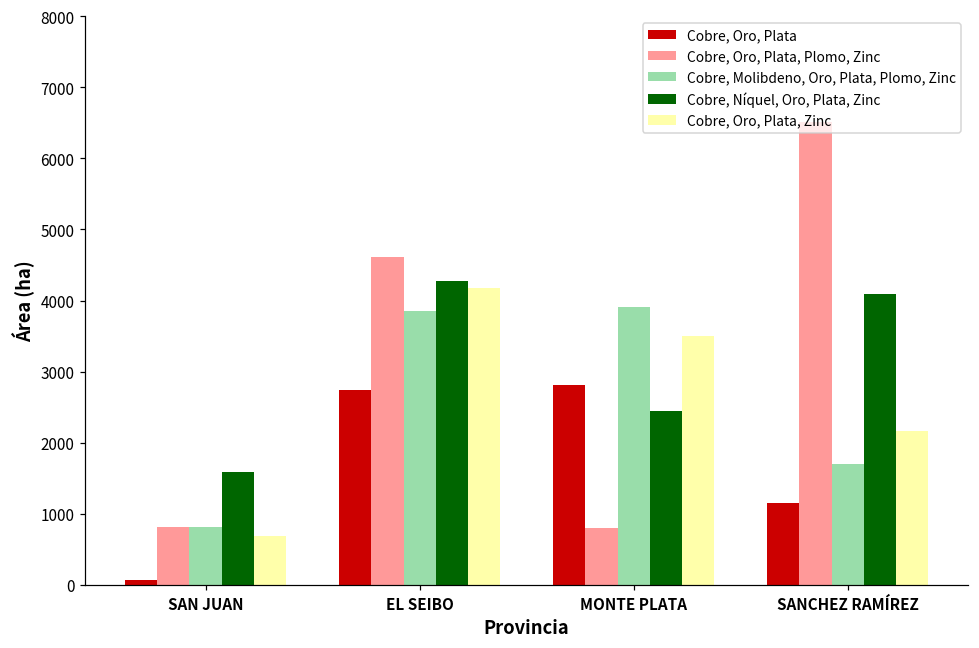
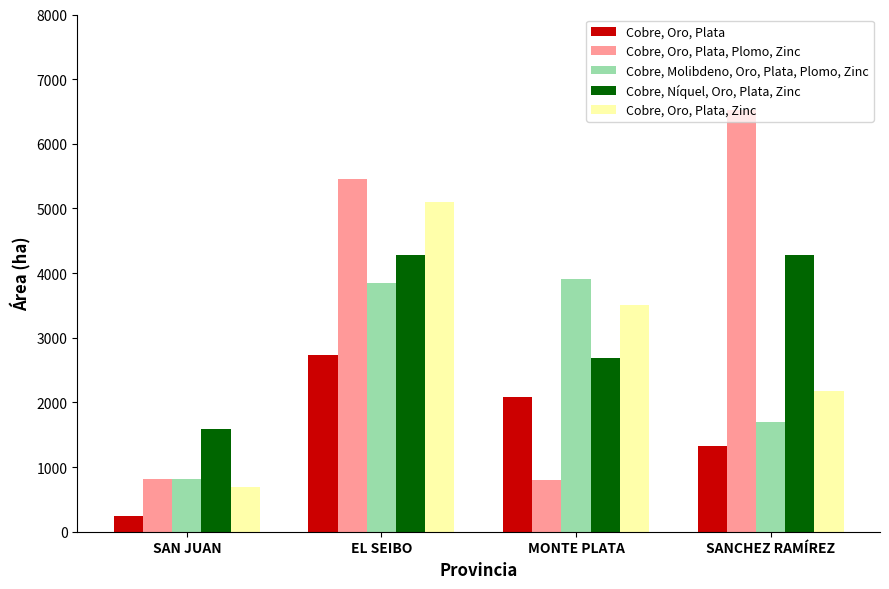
Cobre, Oro, Plata, SAN JUAN: 100 -> 200
Cobre, Oro, Plata, Plomo, Zinc, EL SEIBO: 4600 -> 5500
Cobre, Oro, Plata, Zinc, EL SEIBO: 4200 -> 5100
Cobre, Oro, Plata, MONTE PLATA: 2800 -> 2100
Cobre, Níquel, Oro, Plata, Zinc, MONTE PLATA: 2400 -> 2700
Cobre, Oro, Plata, SANCHEZ RAMÍREZ: 1200 -> 1300
Cobre, Níquel, Oro, Plata, Zinc, SANCHEZ RAMÍREZ: 4100 -> 4300
